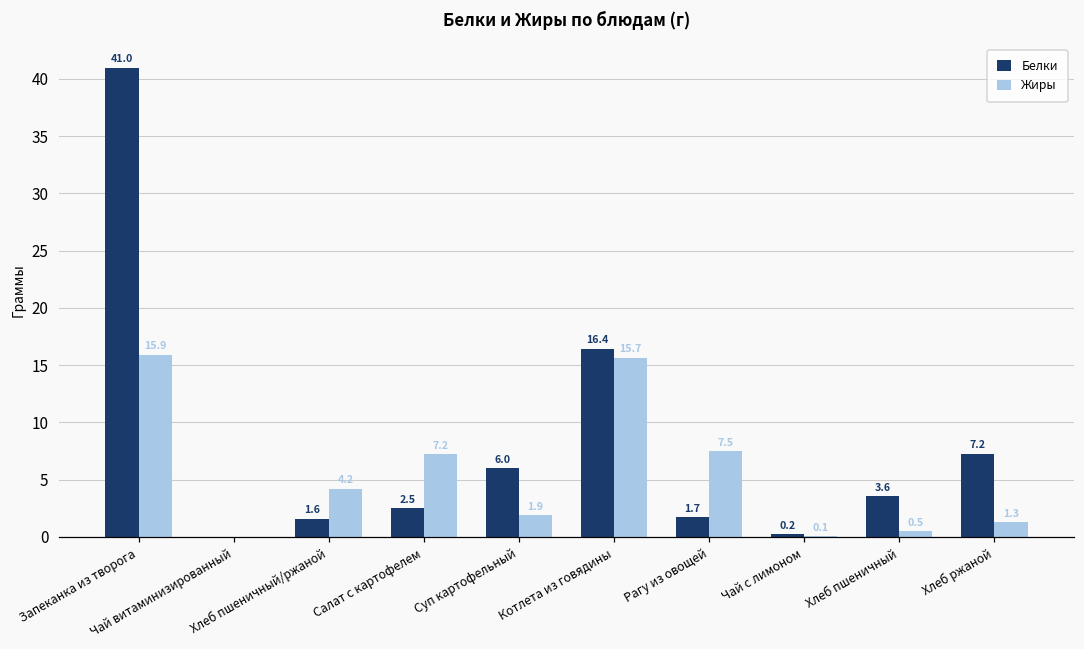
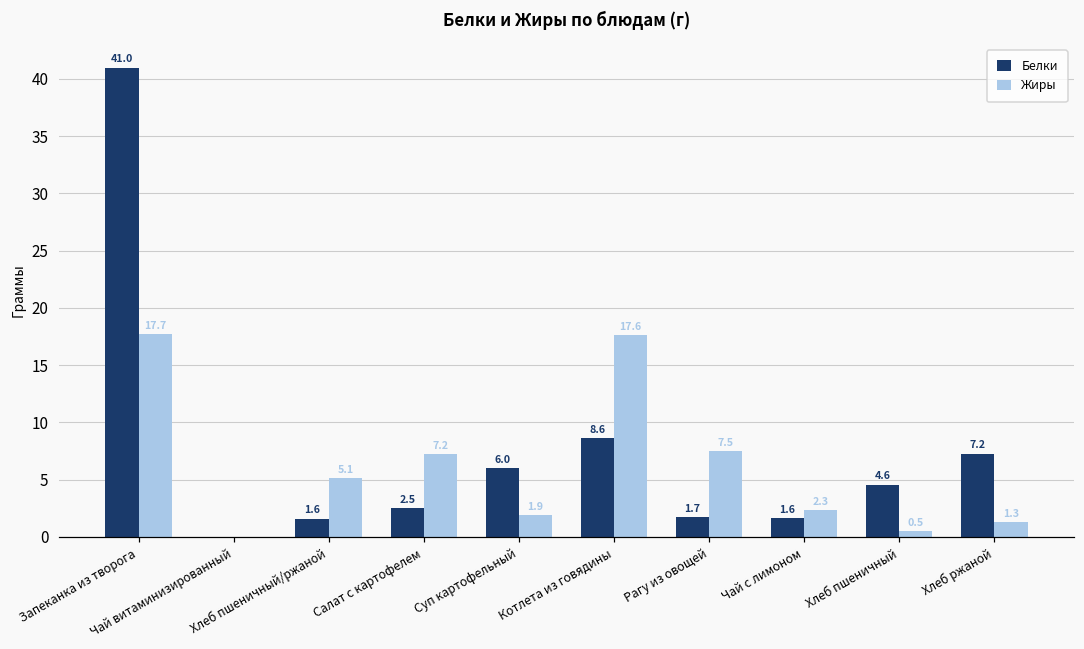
Жиры, Запеканка из творога: 15.9 -> 17.7
Жиры, Хлеб пшеничный/ржаной: 4.2 -> 5.1
Белки, Котлета из говядины: 16.4 -> 8.6
Жиры, Котлета из говядины: 15.7 -> 17.6
Белки, Чай с лимоном: 0.2 -> 1.6
Жиры, Чай с лимоном: 0.1 -> 2.3
Белки, Хлеб пшеничный: 3.6 -> 4.6
